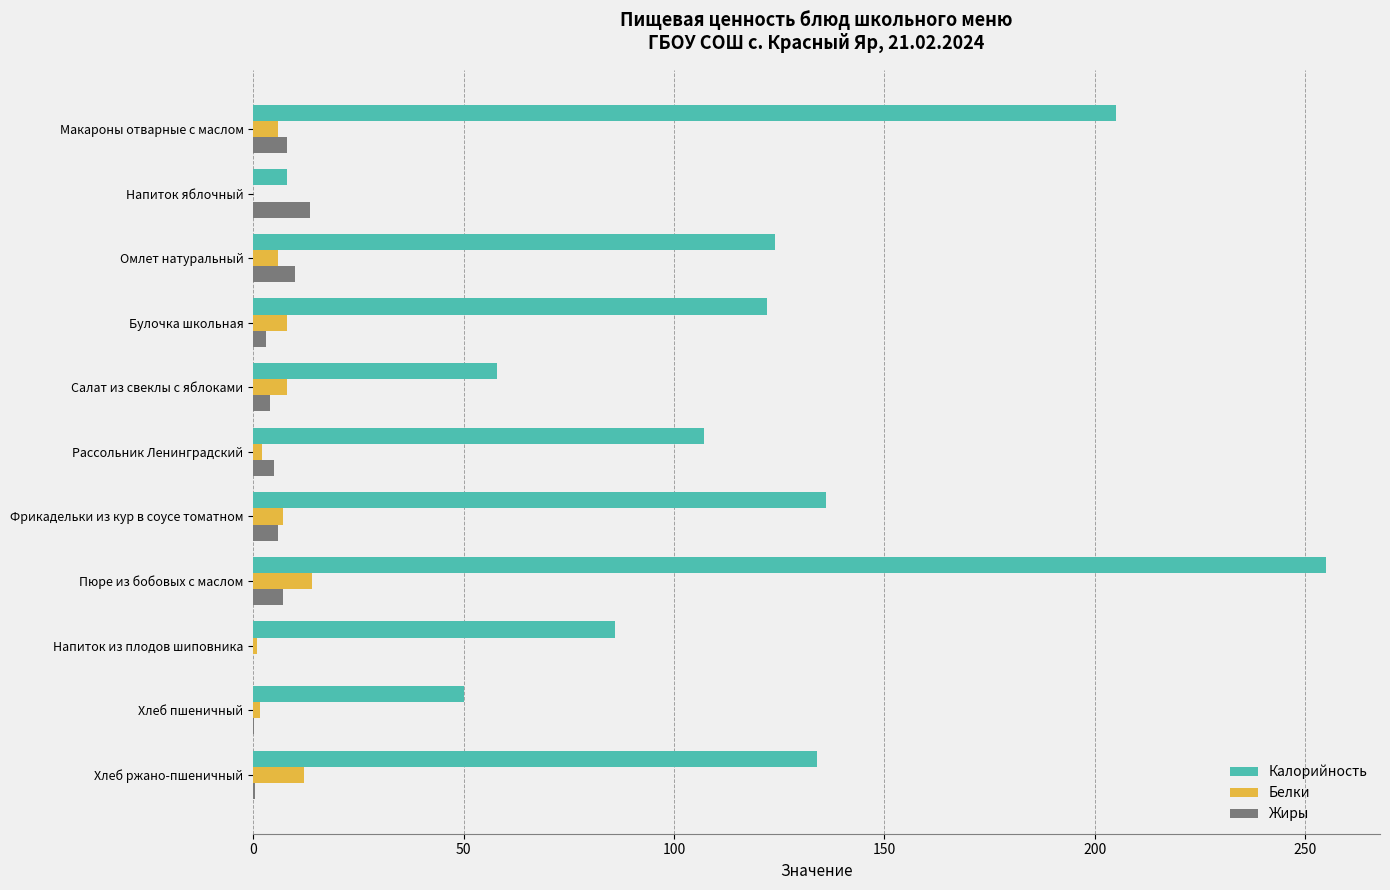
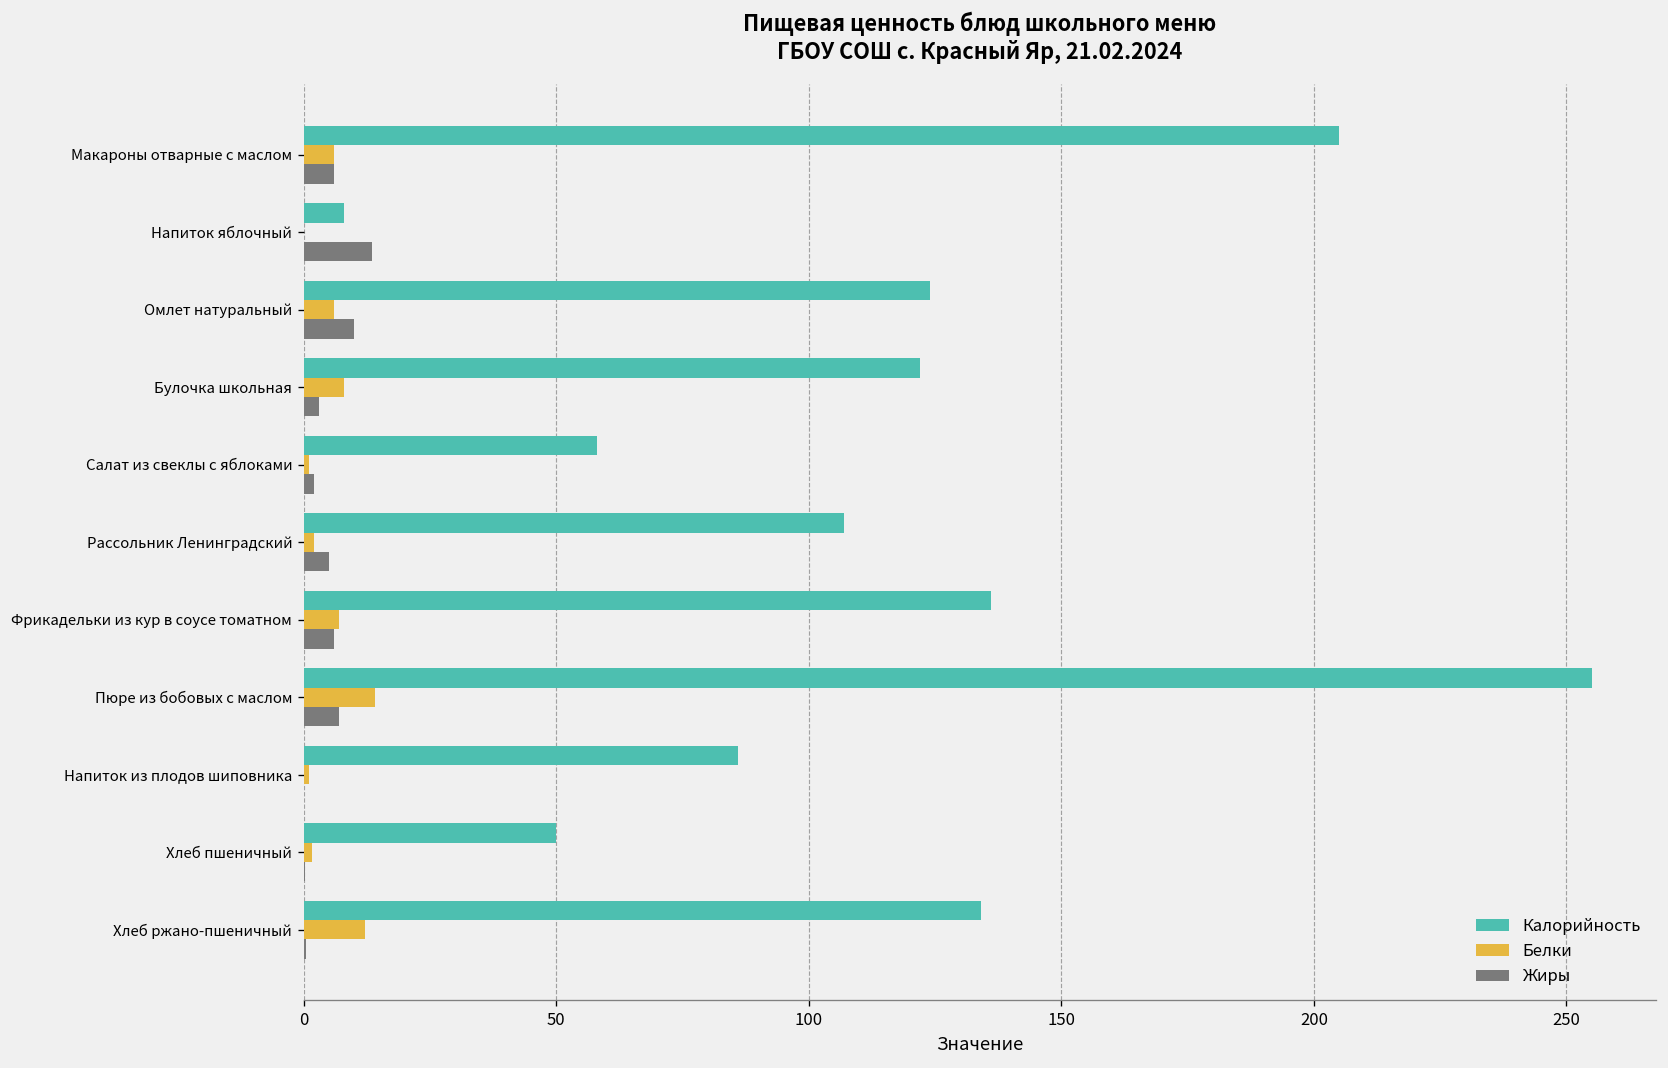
Жиры, Макароны отварные с маслом: 8 -> 6
Белки, Салат из свеклы с яблоками: 8 -> 1
Жиры, Салат из свеклы с яблоками: 4 -> 2
